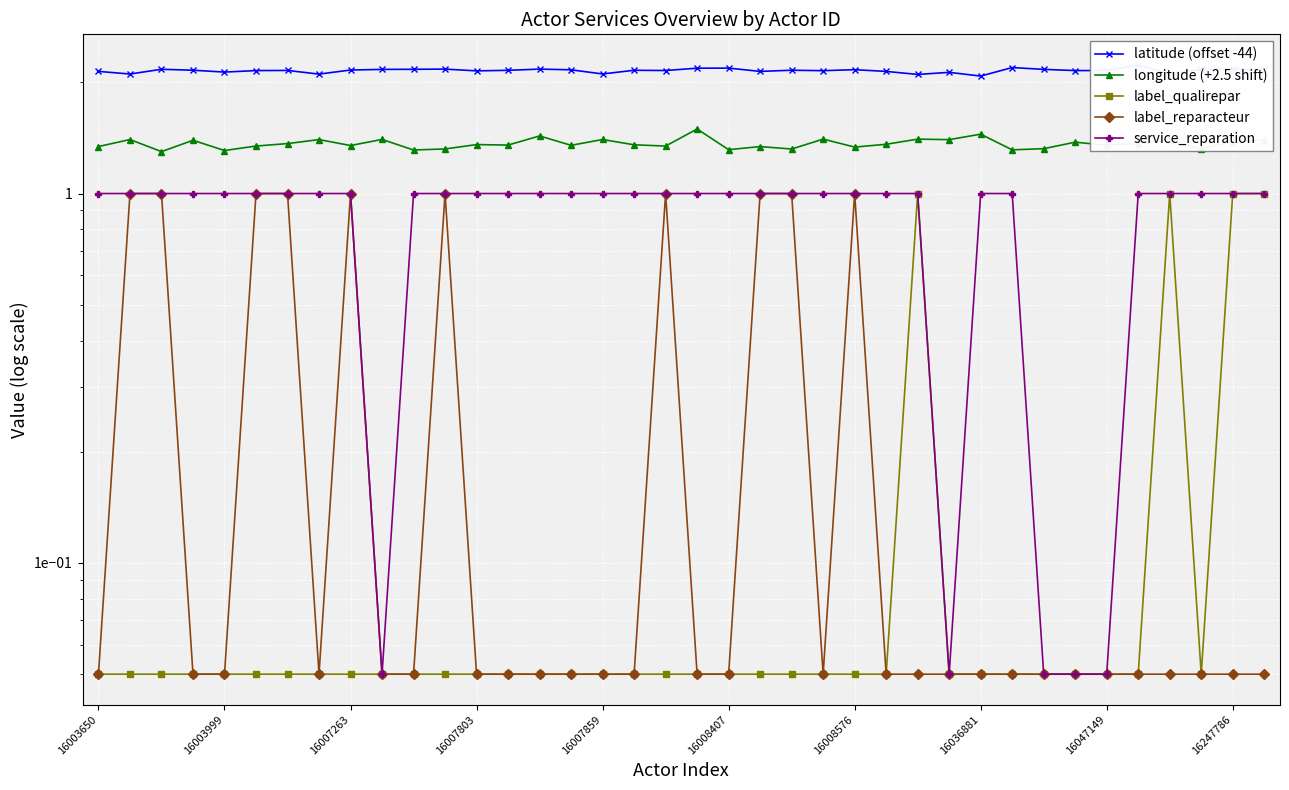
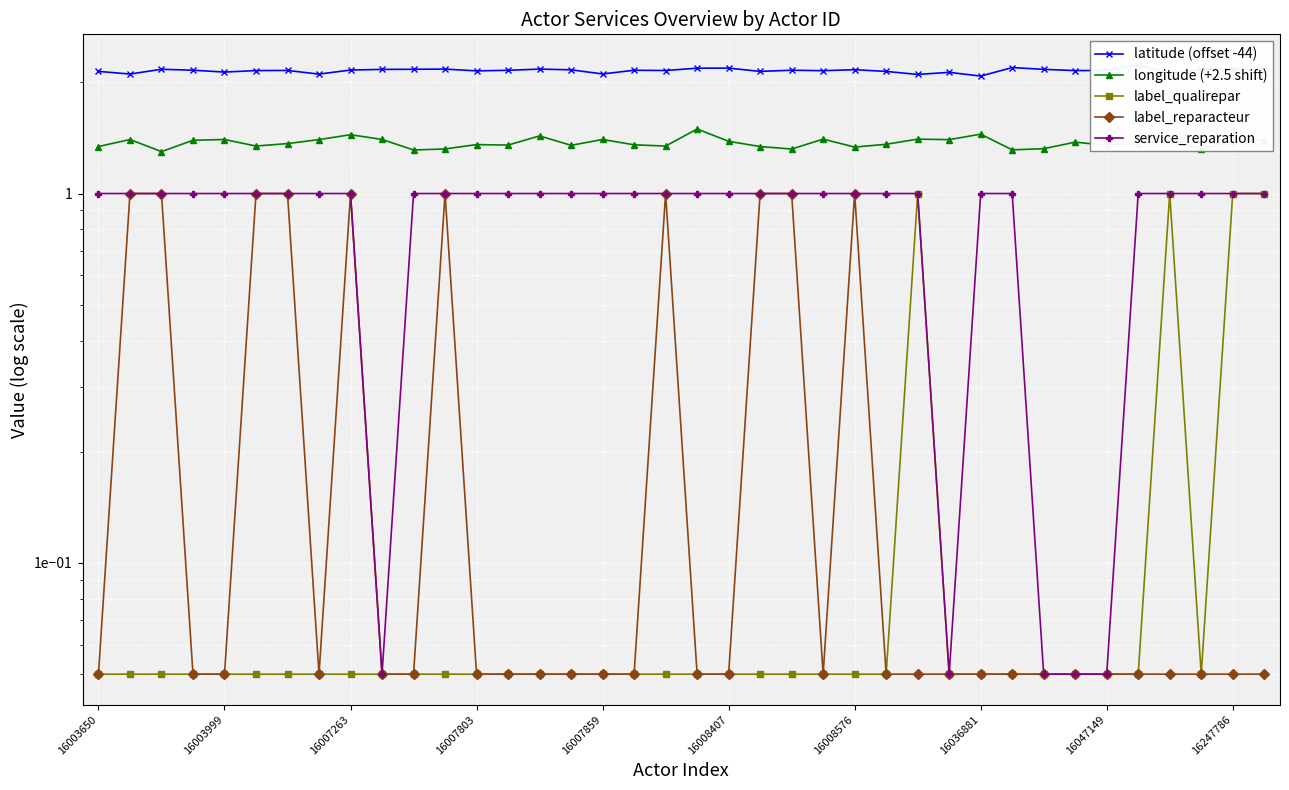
longitude (+2.5 shift), 16003999: 1.31 -> 1.40
longitude (+2.5 shift), 16007263: 1.35 -> 1.44
longitude (+2.5 shift), 16008407: 1.31 -> 1.38
